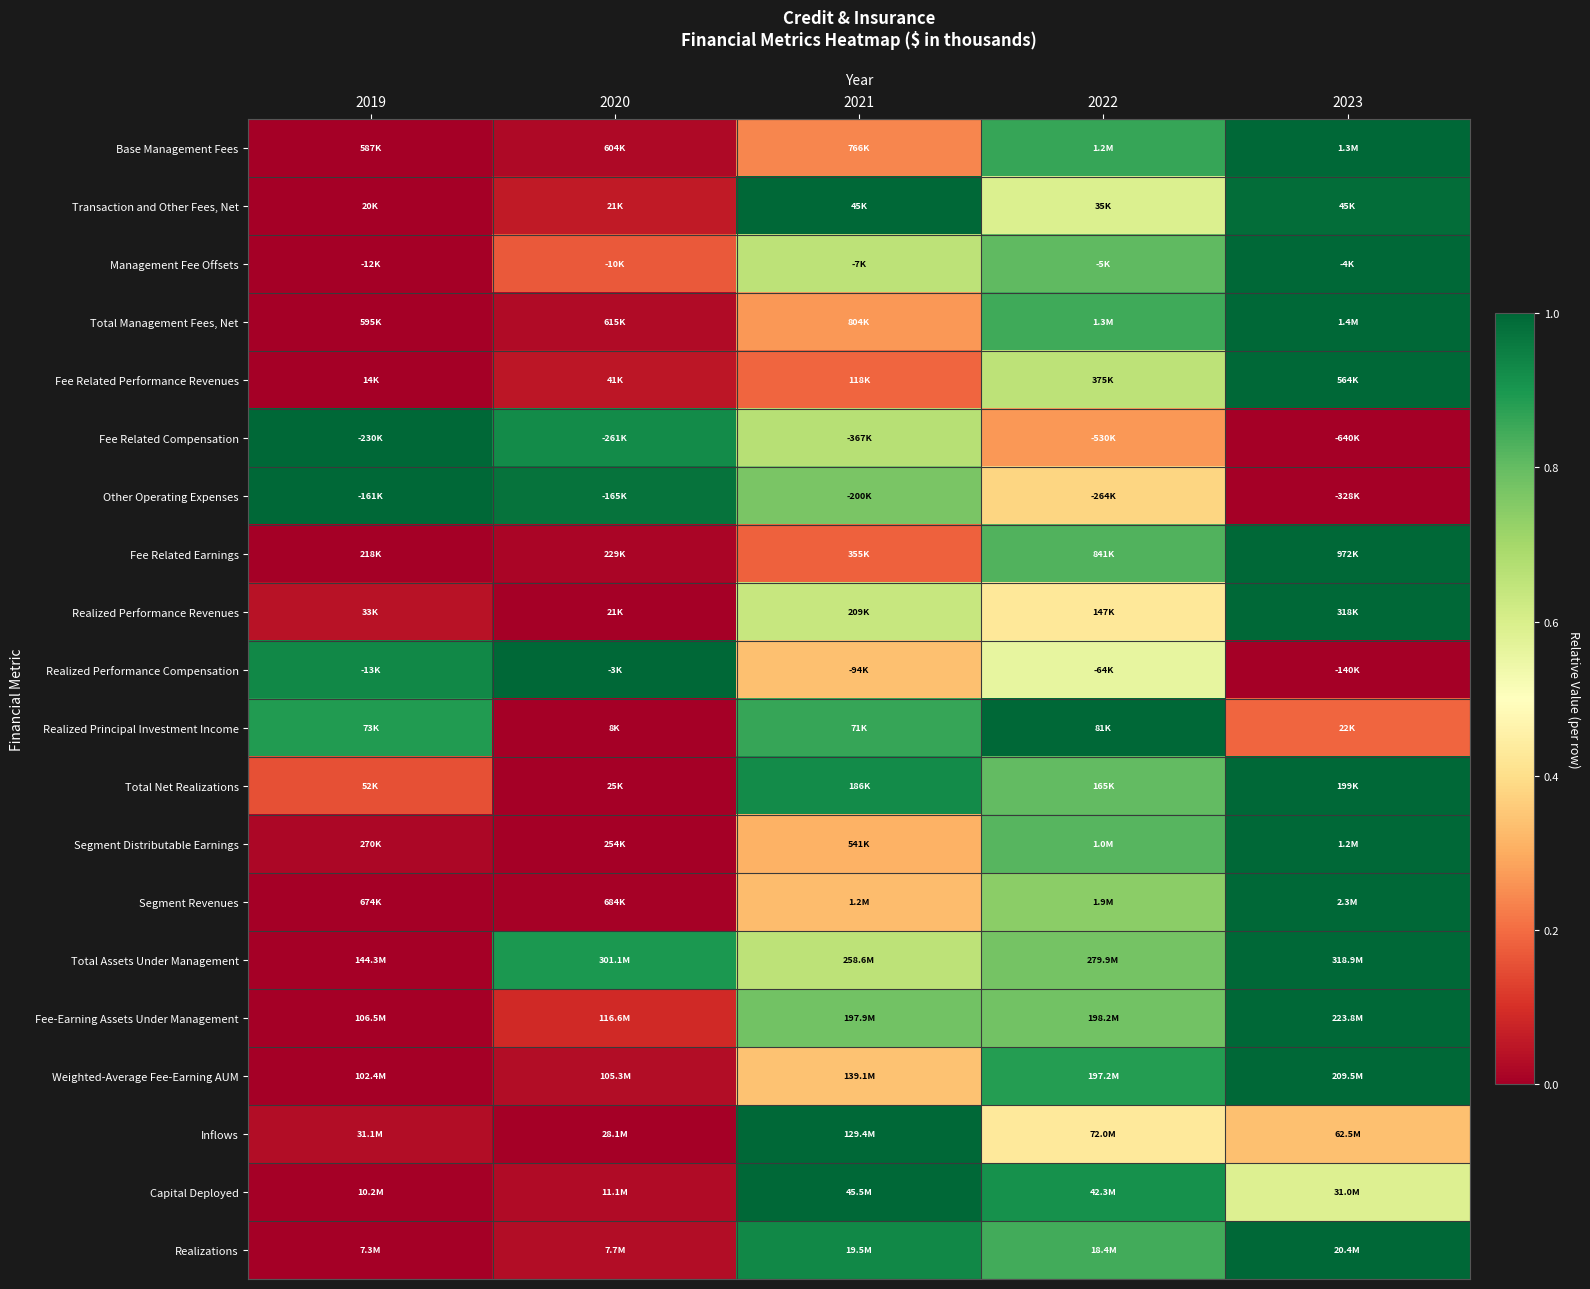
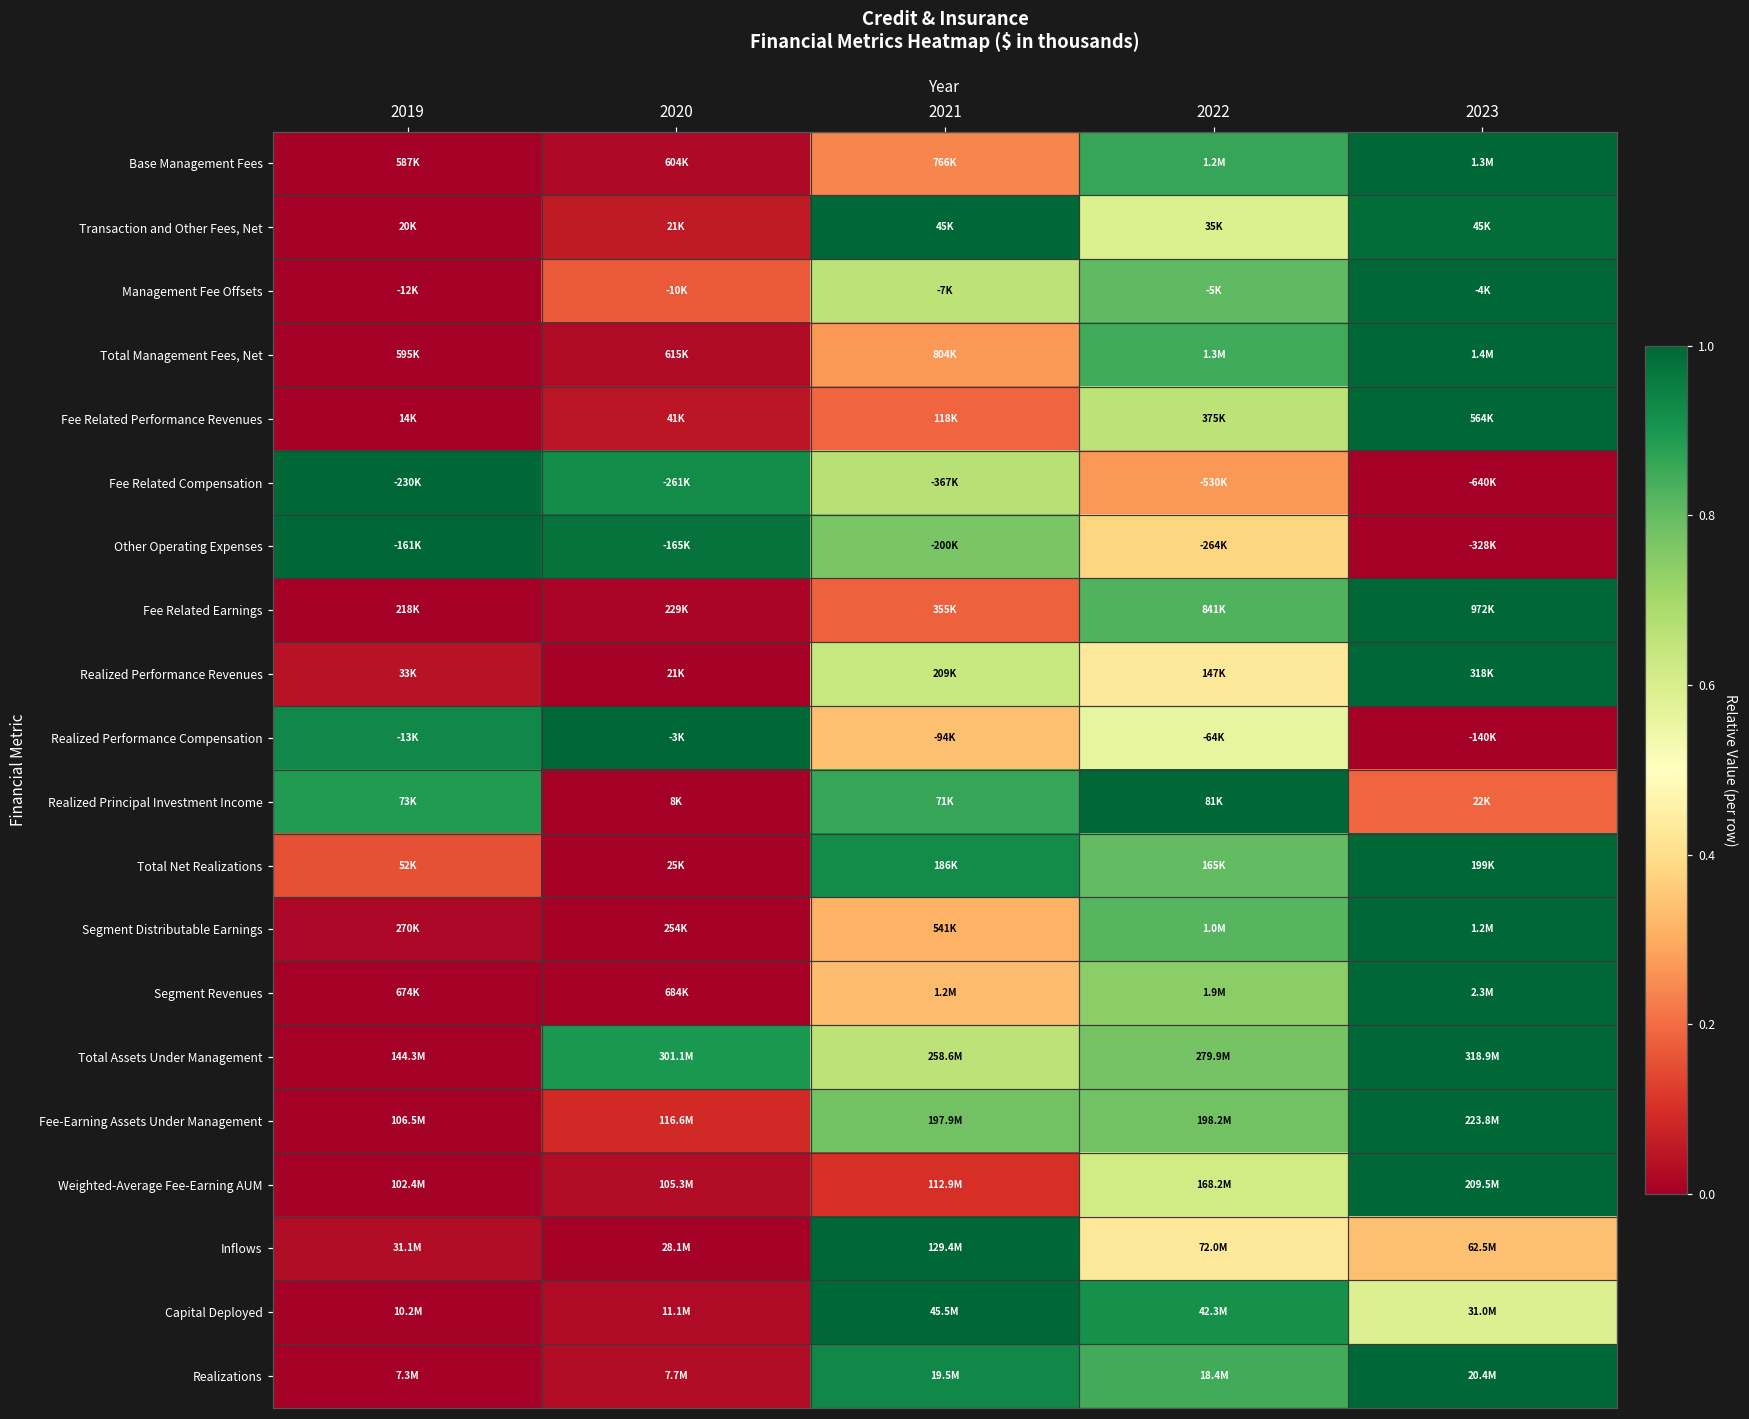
Weighted-Average Fee-Earning AUM, 2021: 139.1M -> 112.9M
Weighted-Average Fee-Earning AUM, 2022: 197.2M -> 168.2M
